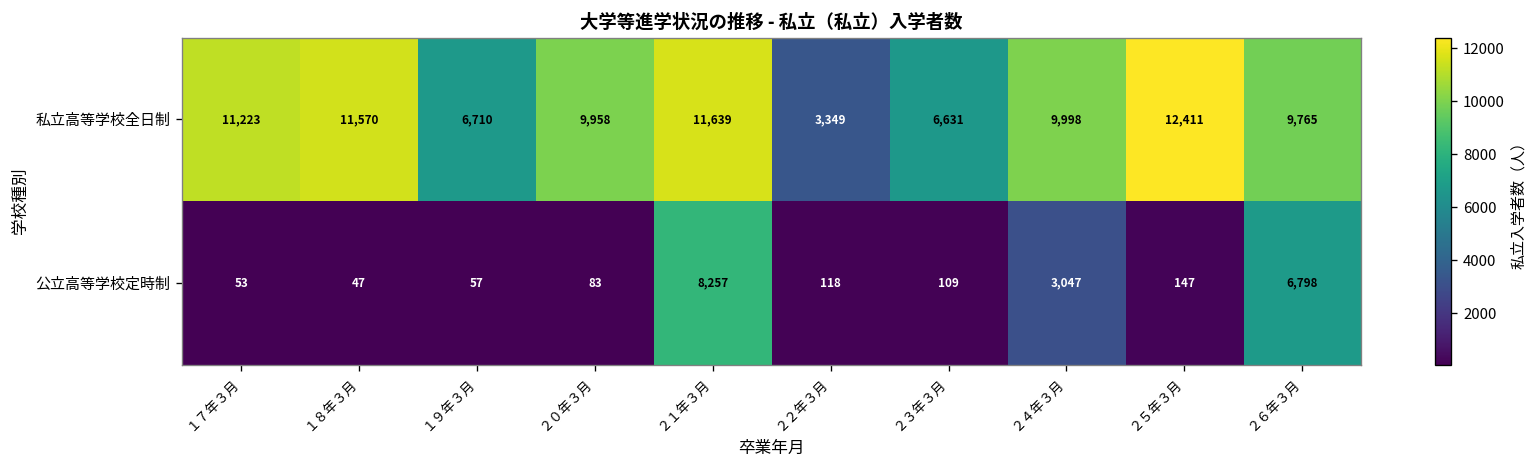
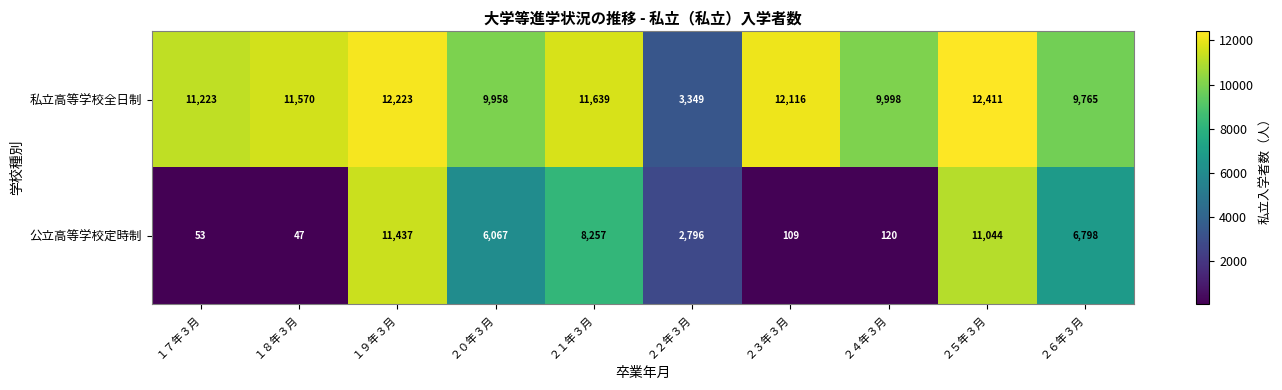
私立高等学校全日制, １９年３月: 6,710 -> 12,223
私立高等学校全日制, ２３年３月: 6,631 -> 12,116
公立高等学校定時制, １９年３月: 57 -> 11,437
公立高等学校定時制, ２０年３月: 83 -> 6,067
公立高等学校定時制, ２２年３月: 118 -> 2,796
公立高等学校定時制, ２４年３月: 3,047 -> 120
公立高等学校定時制, ２５年３月: 147 -> 11,044
